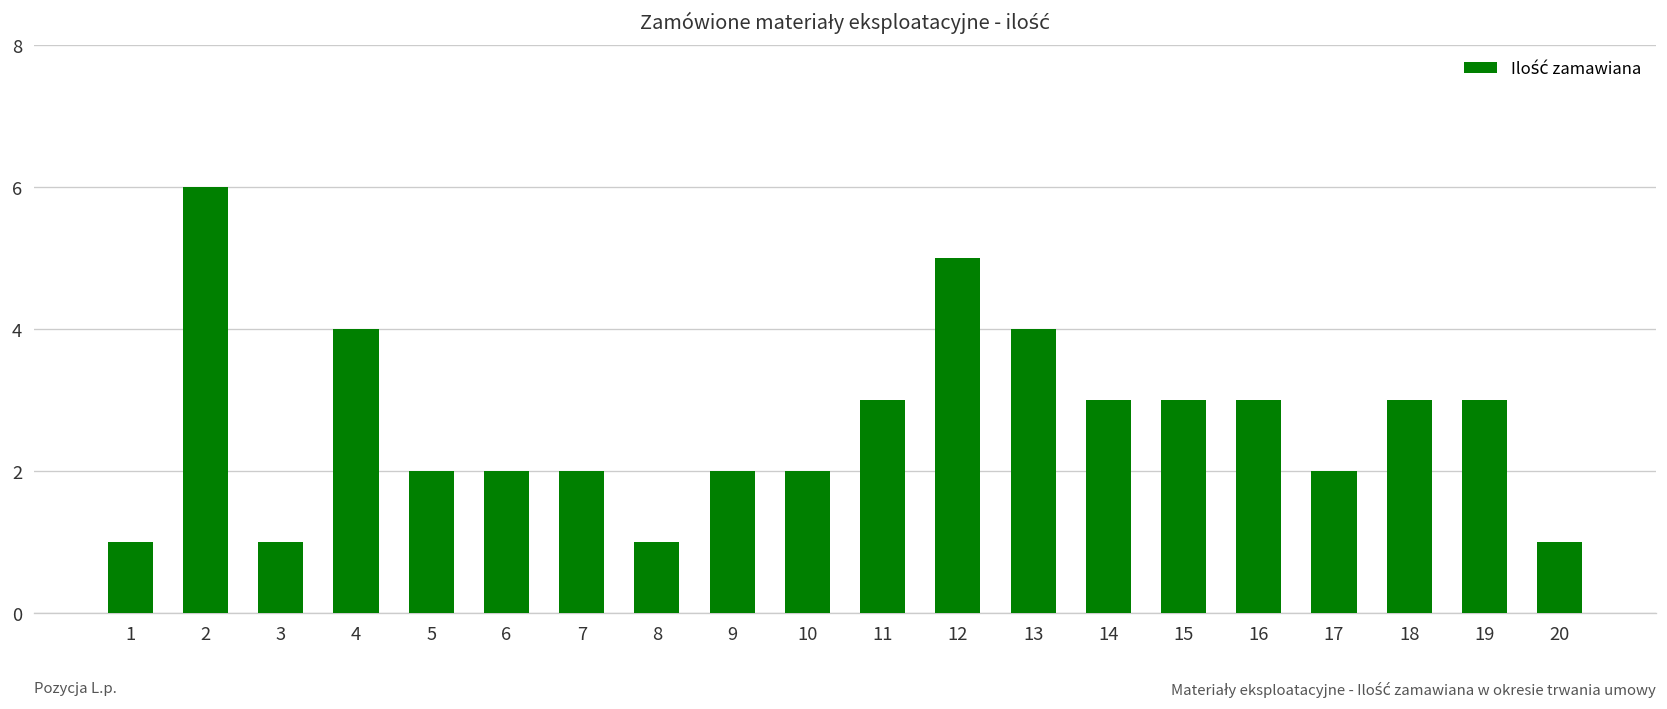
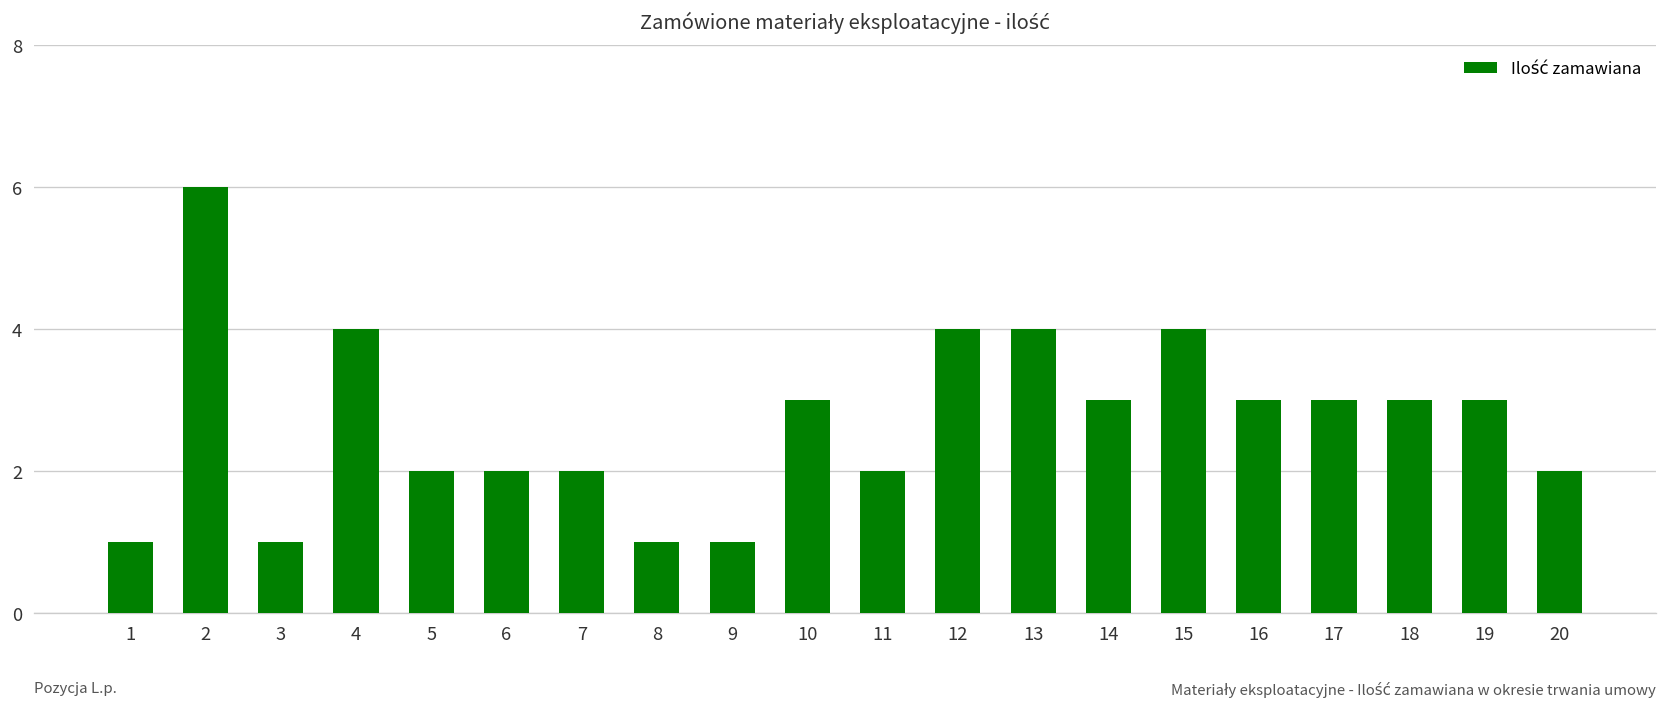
9: 2 -> 1
10: 2 -> 3
11: 3 -> 2
12: 5 -> 4
15: 3 -> 4
17: 2 -> 3
20: 1 -> 2
